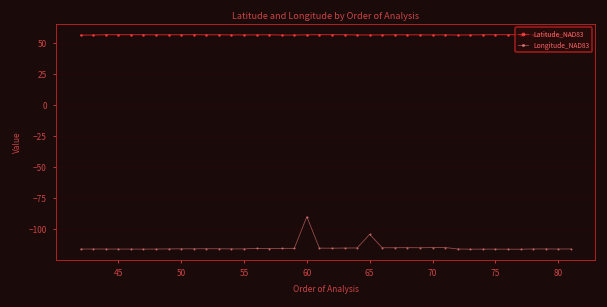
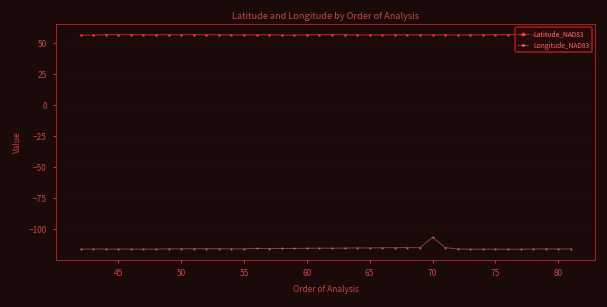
Longitude_NAD83, 60: -90 -> -115
Longitude_NAD83, 65: -104 -> -115
Longitude_NAD83, 70: -115 -> -106
